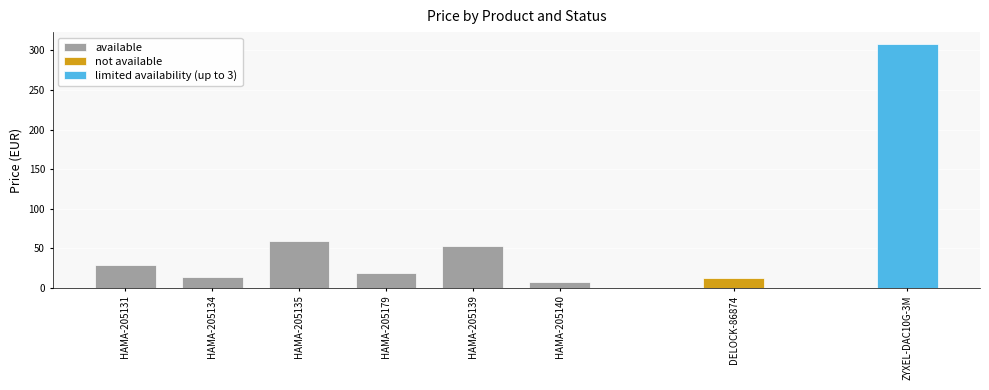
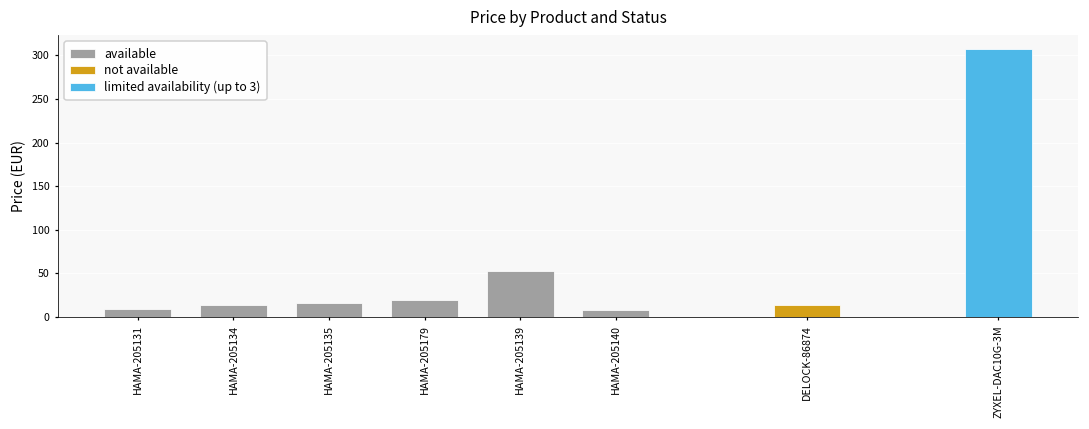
available, HAMA-205131: 30 -> 10
available, HAMA-205135: 60 -> 20
